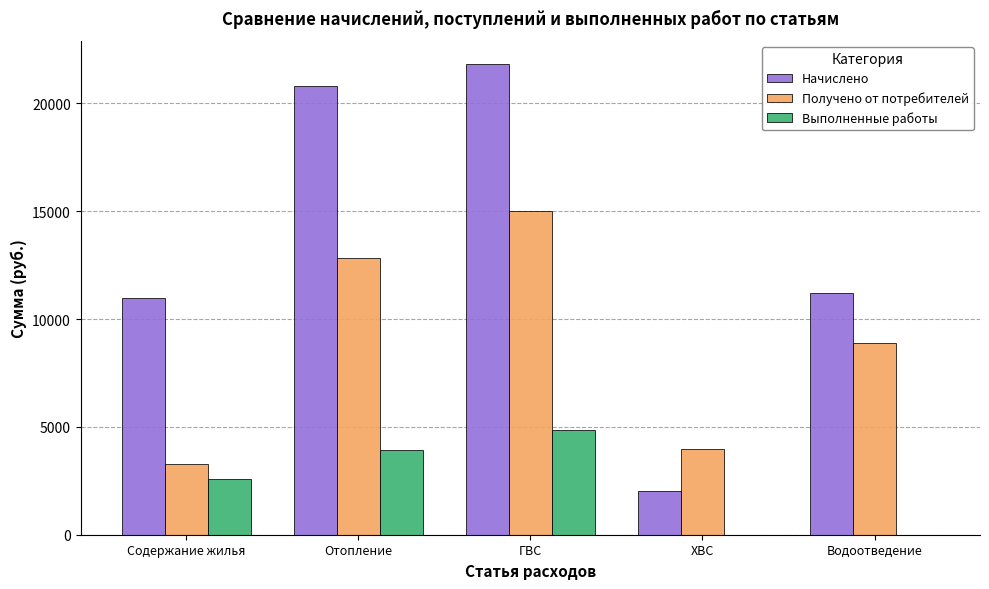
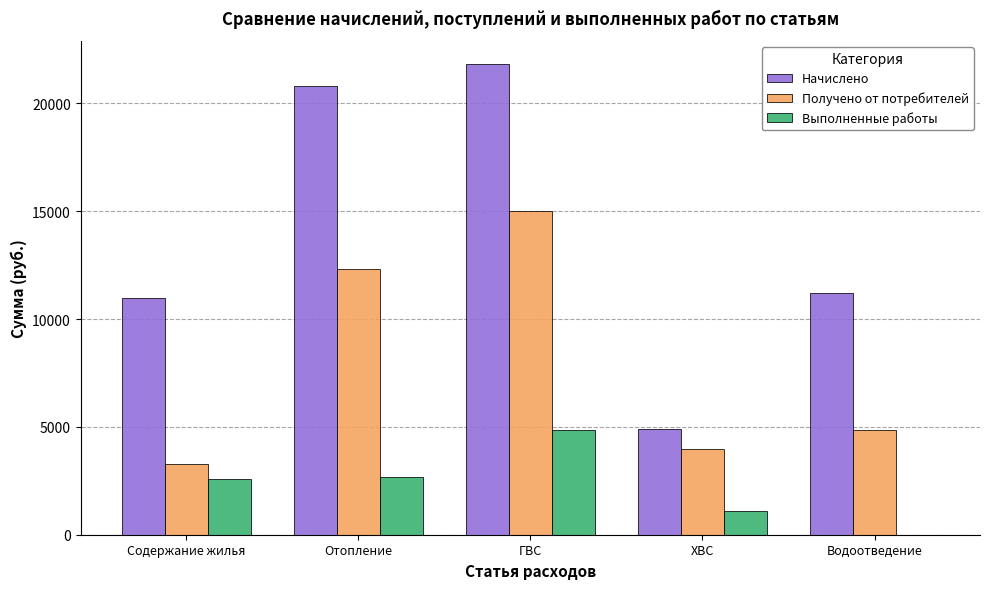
Получено от потребителей, Отопление: 12800 -> 12300
Выполненные работы, Отопление: 3900 -> 2700
Начислено, ХВС: 2000 -> 4900
Выполненные работы, ХВС: 0 -> 1100
Получено от потребителей, Водоотведение: 8900 -> 4900
